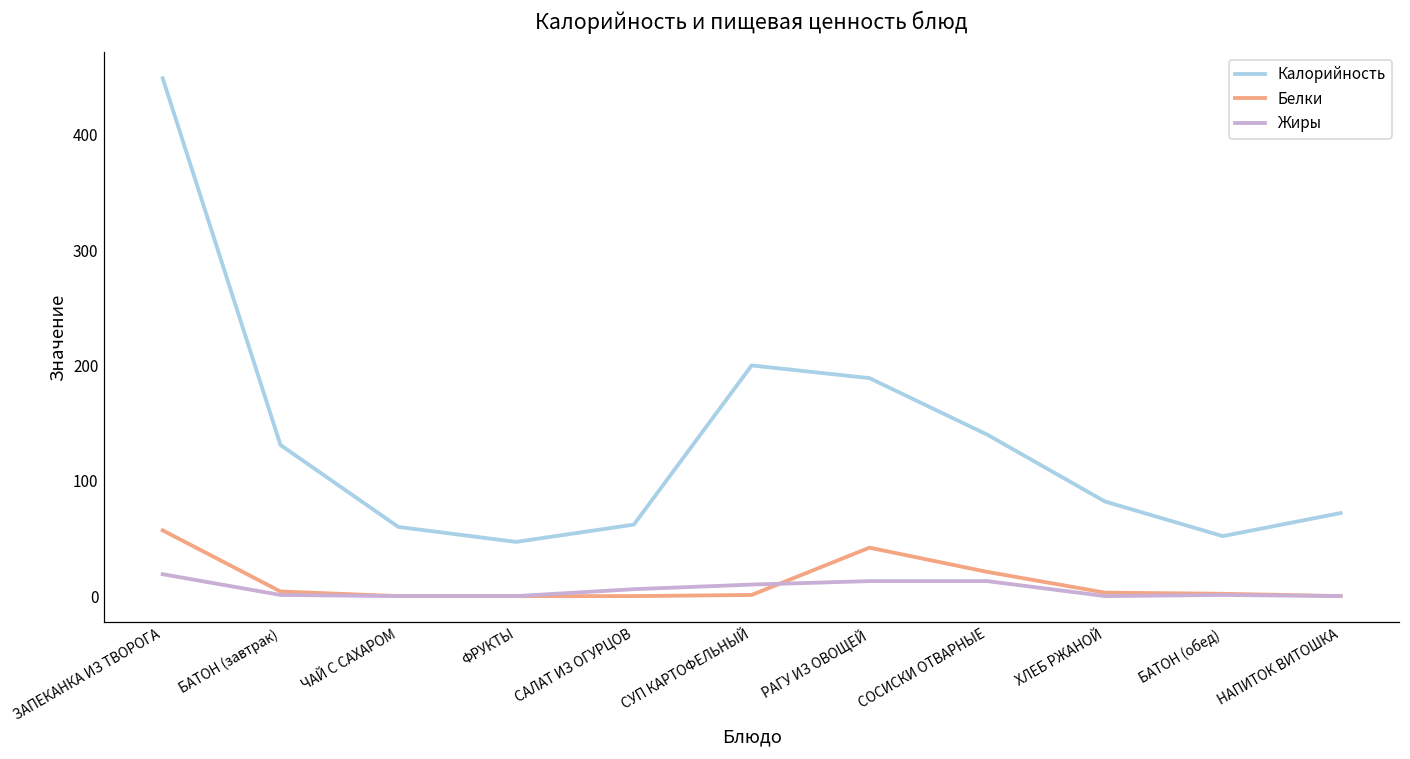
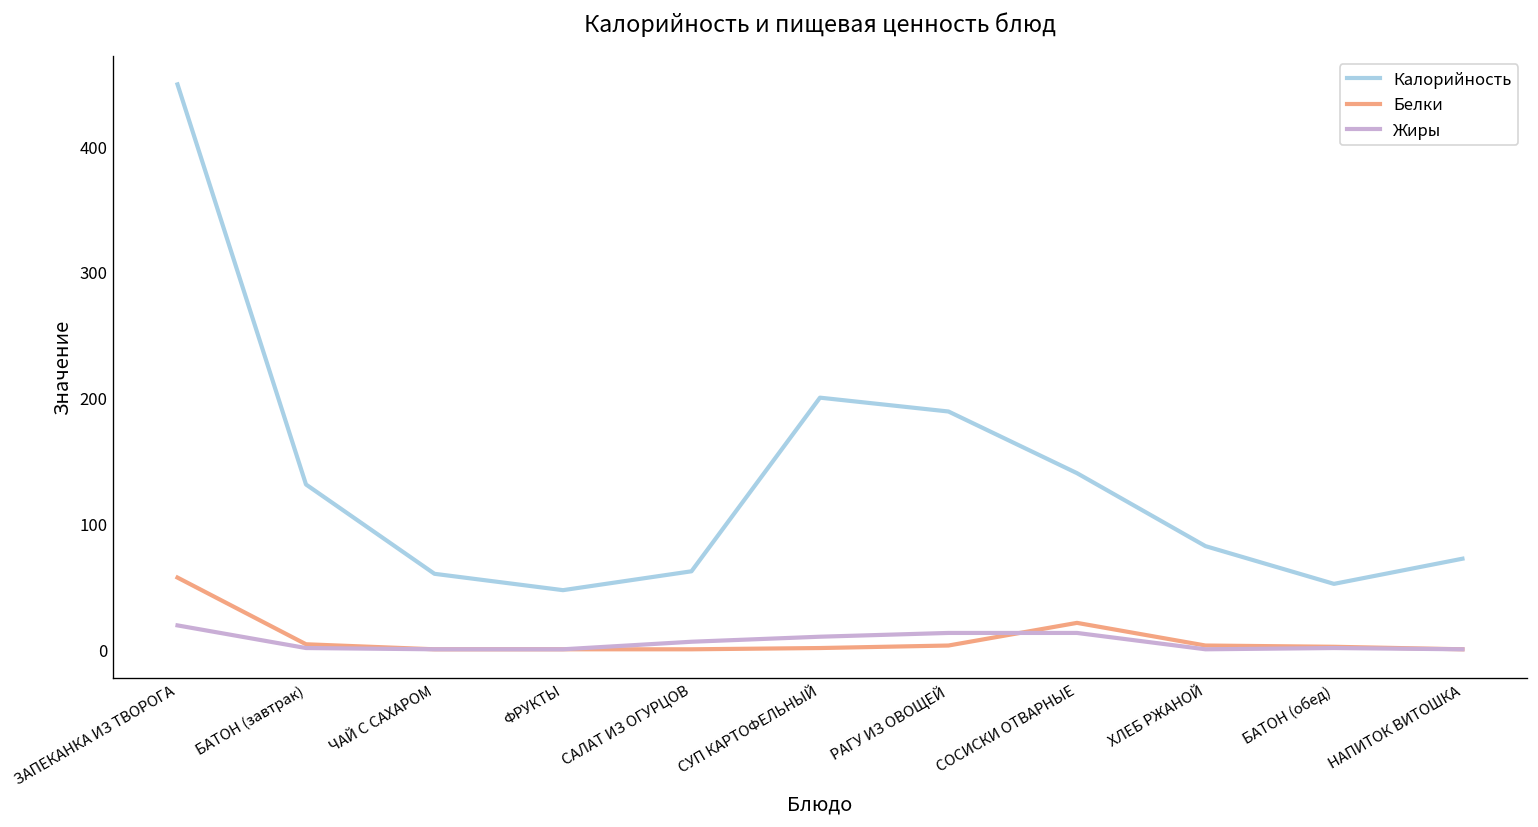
Белки, РАГУ ИЗ ОВОЩЕЙ: 42 -> 3
